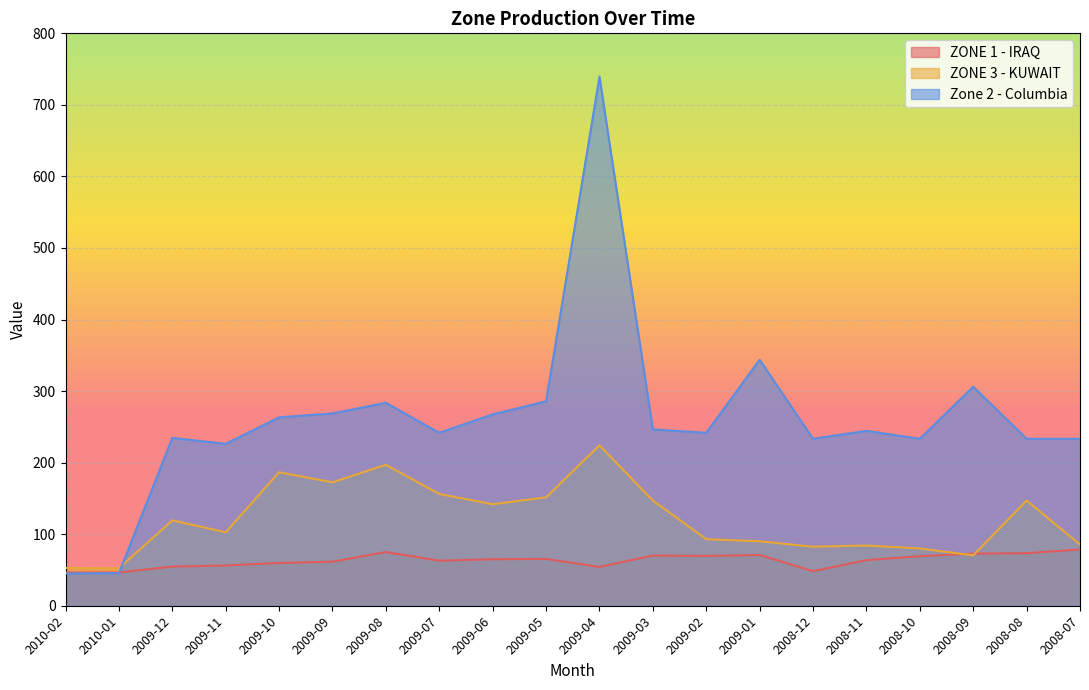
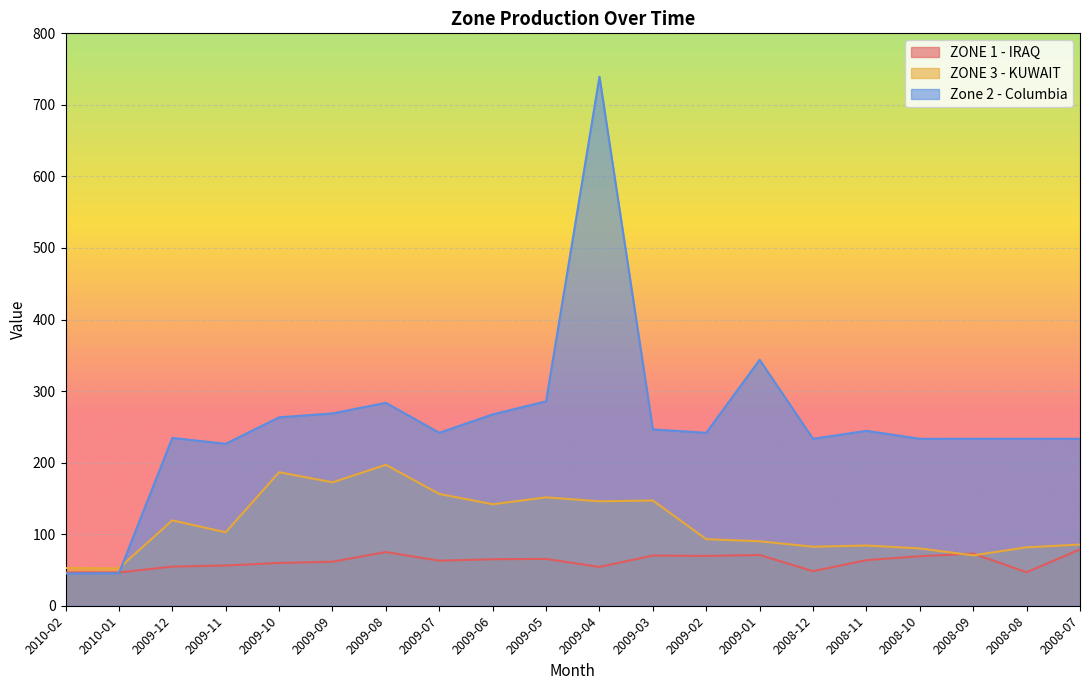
ZONE 3 - KUWAIT, 2009-04: 220 -> 150
Zone 2 - Columbia, 2008-09: 310 -> 230
ZONE 1 - IRAQ, 2008-08: 70 -> 50
ZONE 3 - KUWAIT, 2008-08: 150 -> 80
